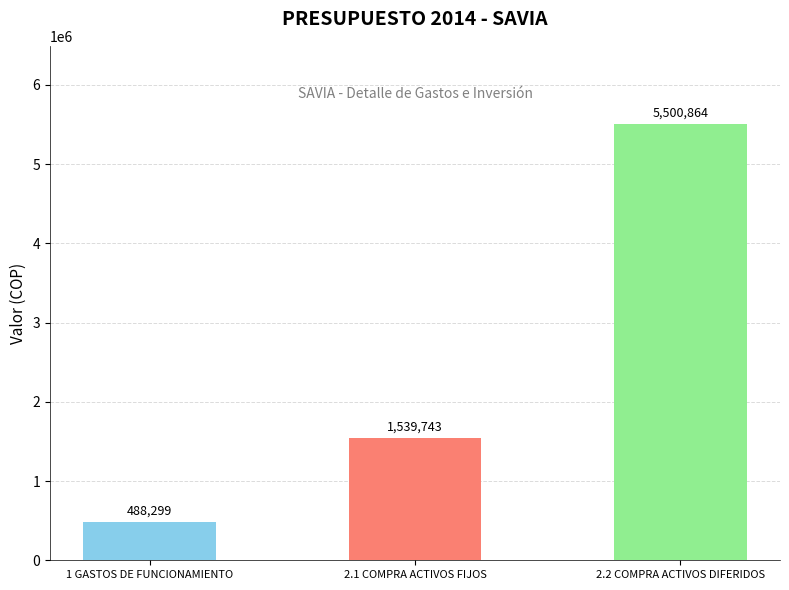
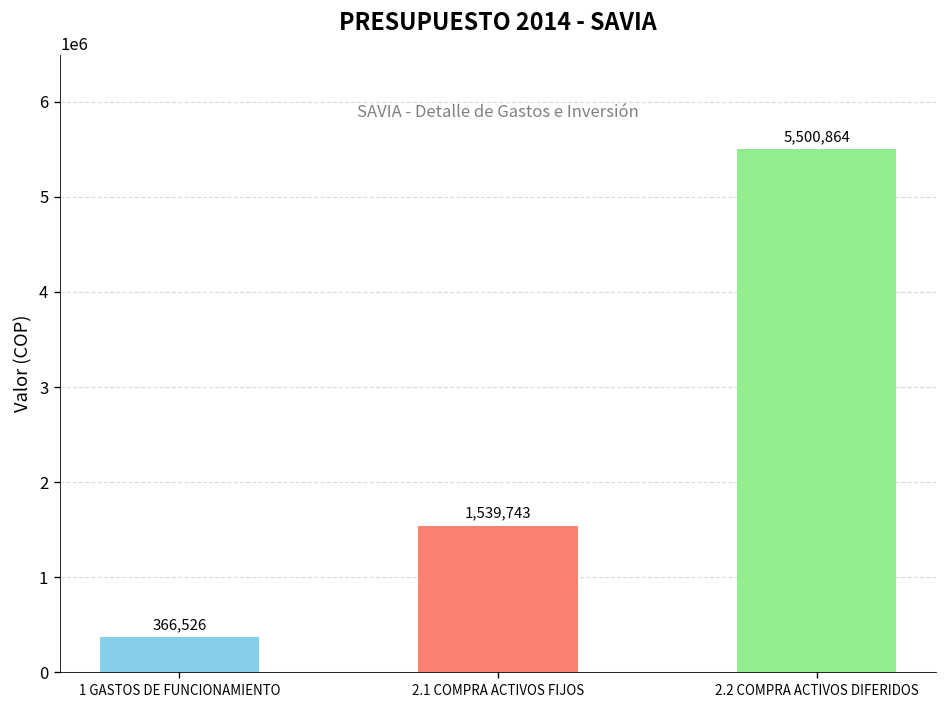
1 GASTOS DE FUNCIONAMIENTO: 488,299 -> 366,526
